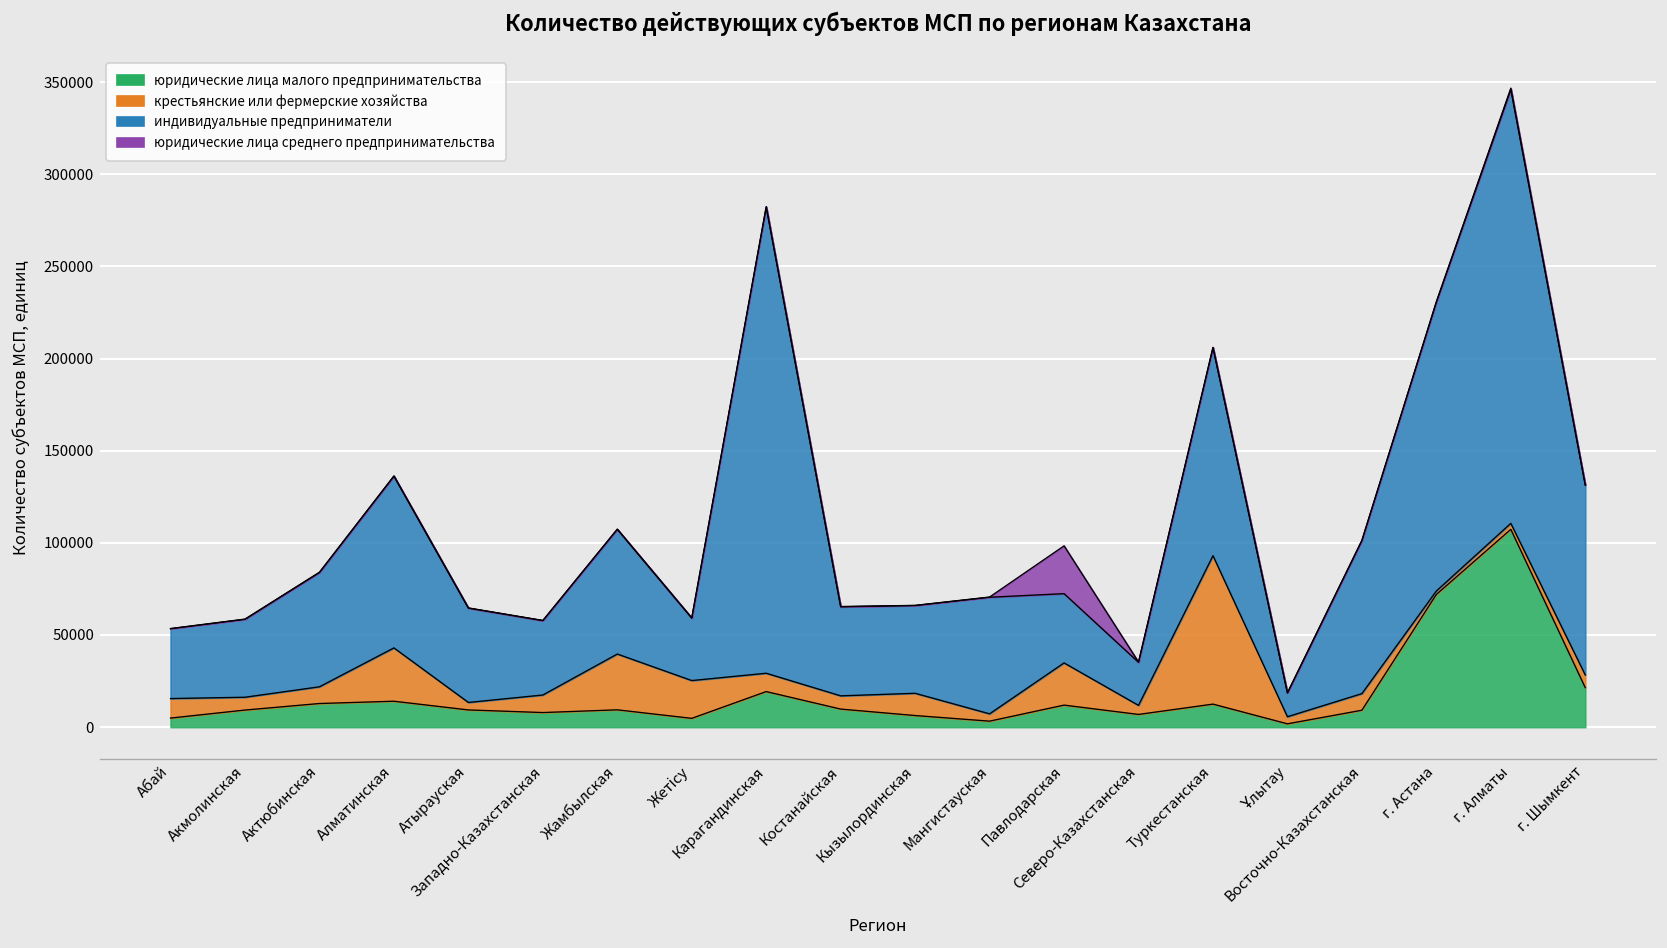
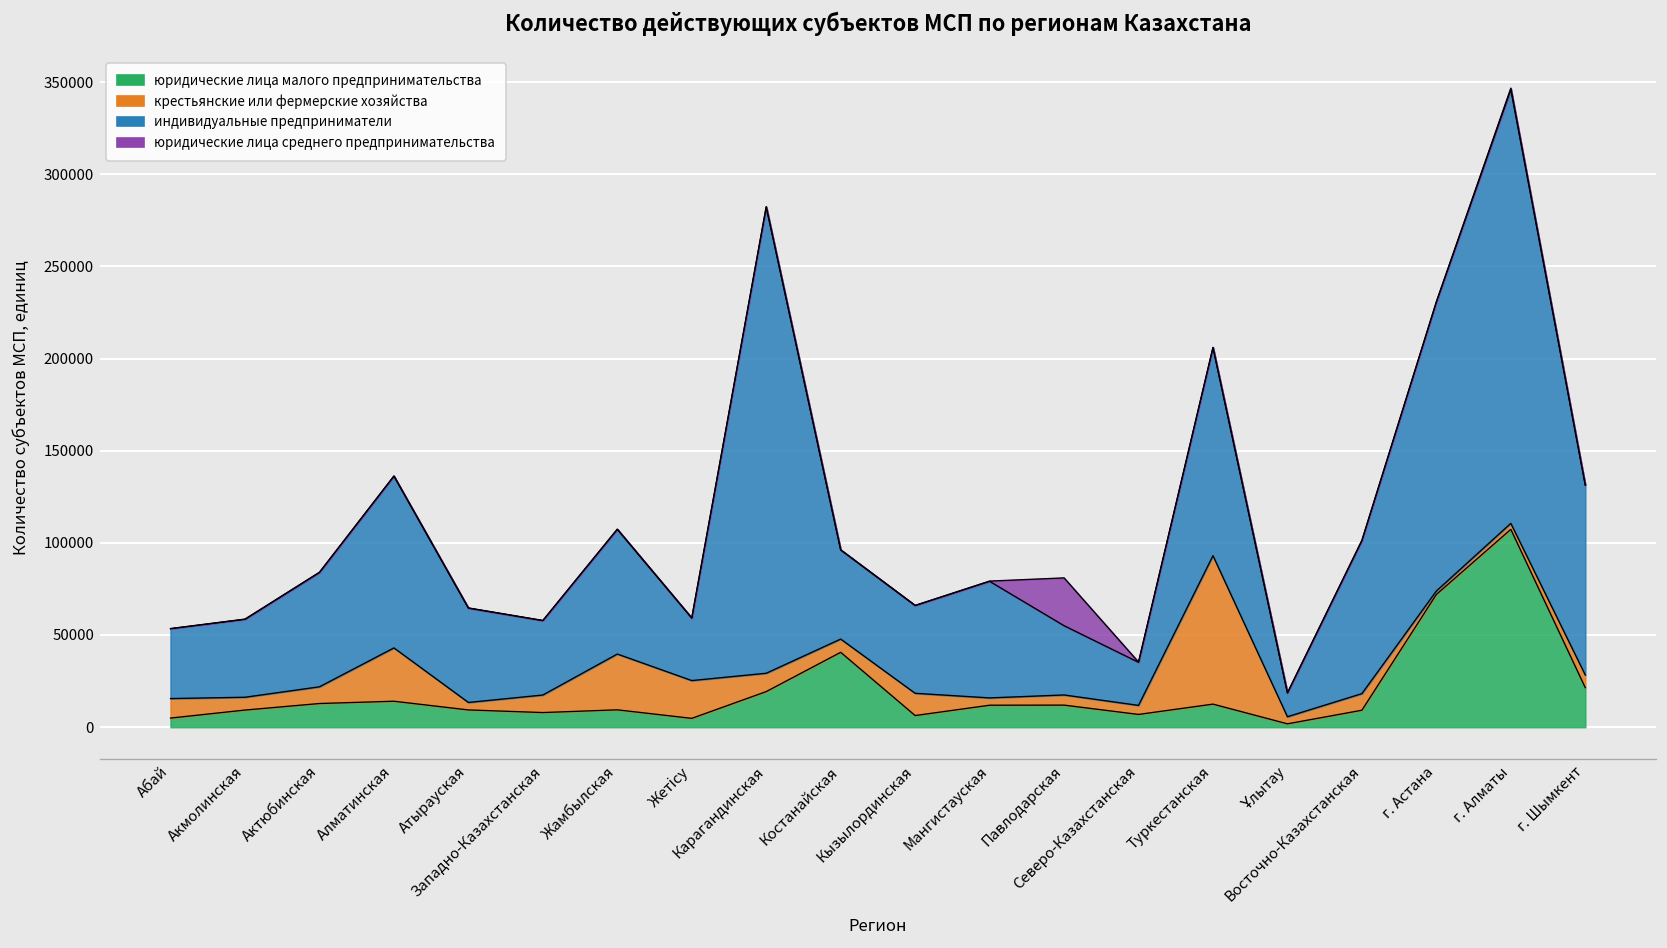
юридические лица малого предпринимательства, Костанайская: 10000 -> 41000
юридические лица малого предпринимательства, Мангистауская: 3000 -> 12000
крестьянские или фермерские хозяйства, Павлодарская: 23000 -> 6000
